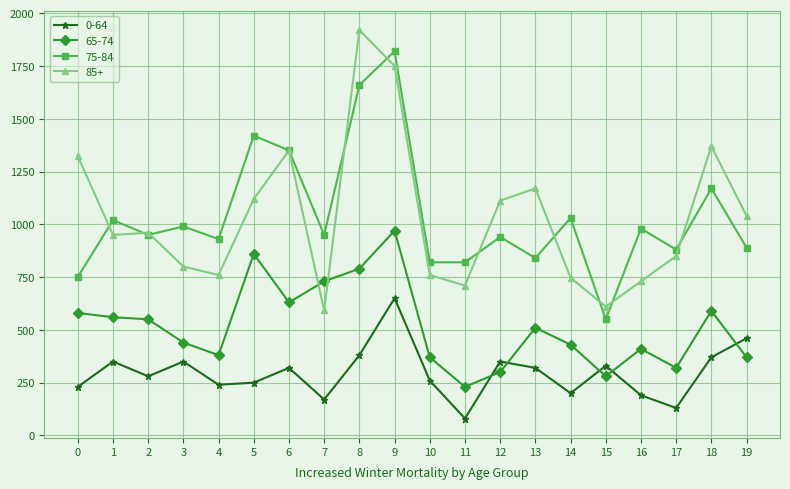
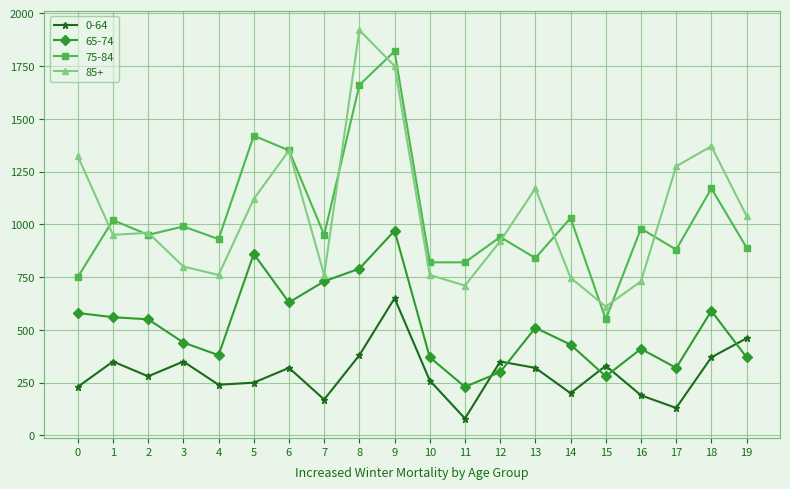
85+, 7: 590 -> 760
85+, 12: 1110 -> 920
85+, 17: 850 -> 1280
